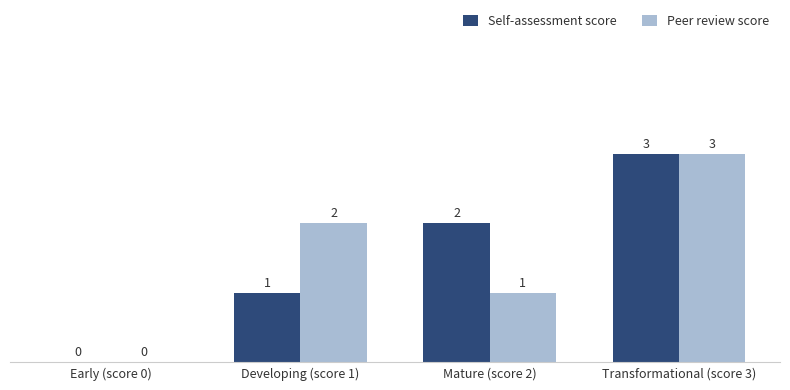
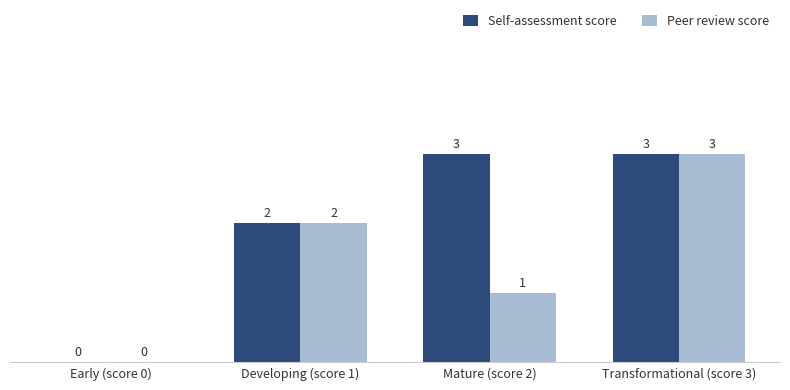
Self-assessment score, Developing (score 1): 1 -> 2
Self-assessment score, Mature (score 2): 2 -> 3
